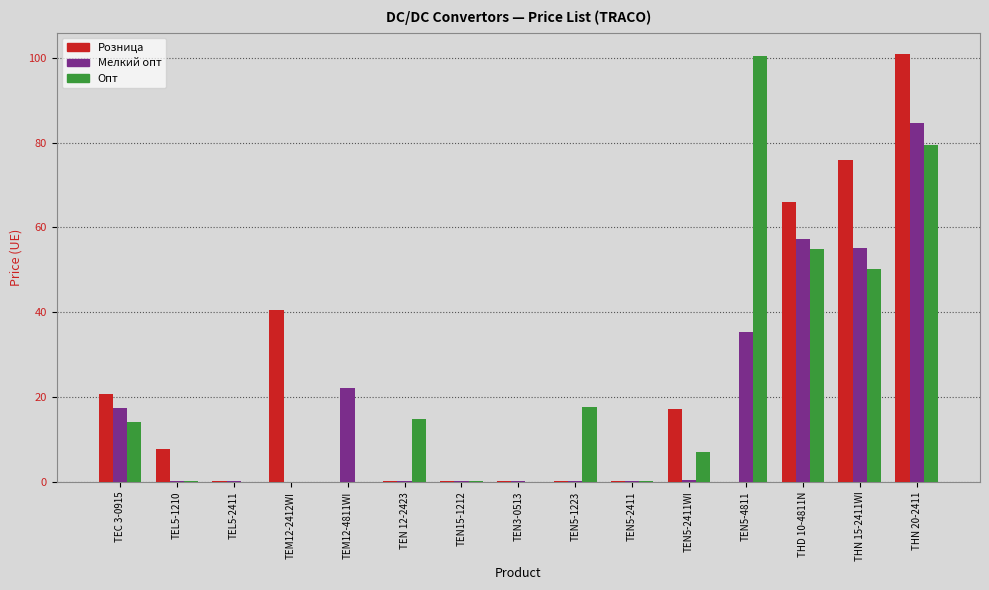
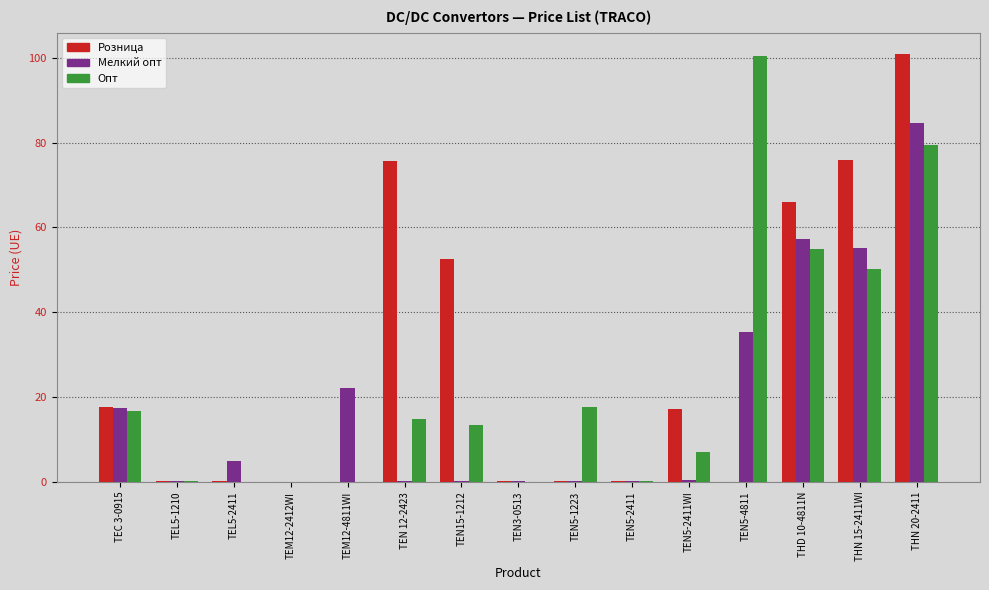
Розница, TEC 3-0915: 21 -> 18
Опт, TEC 3-0915: 14 -> 17
Розница, TEL5-1210: 8 -> 0
Мелкий опт, TEL5-2411: 0 -> 5
Розница, TEM12-2412WI: 40 -> 0
Розница, TEN 12-2423: 0 -> 76
Розница, TEN15-1212: 0 -> 52
Опт, TEN15-1212: 0 -> 13
